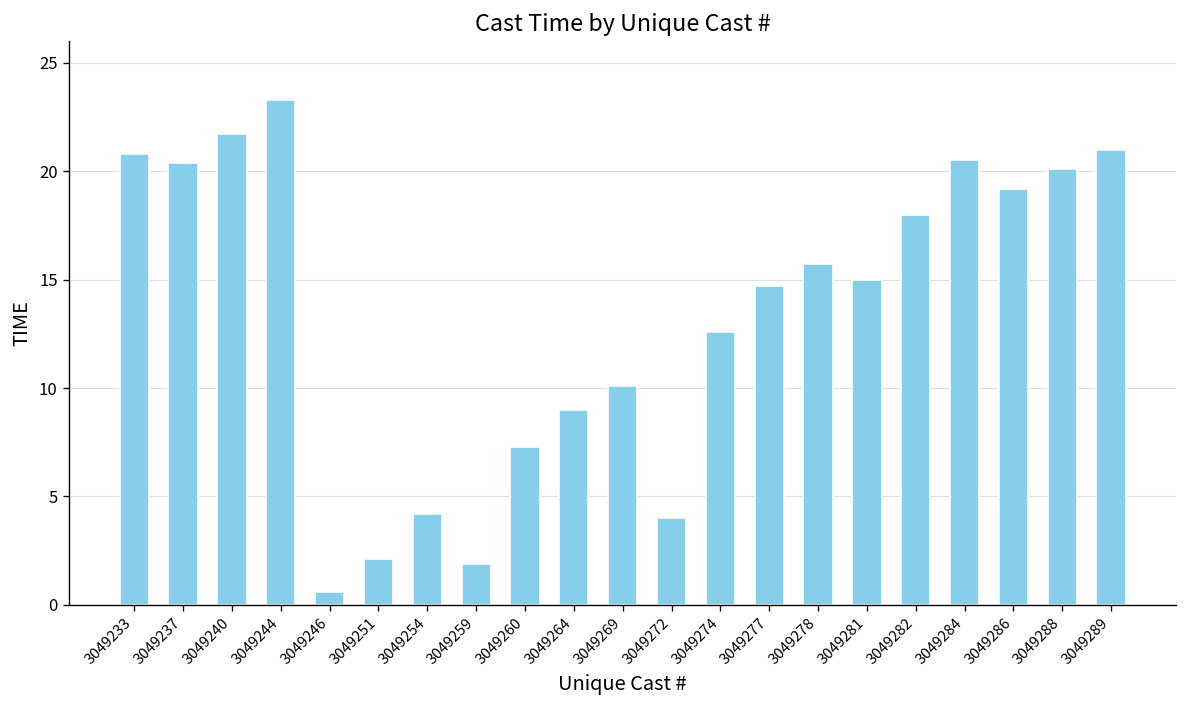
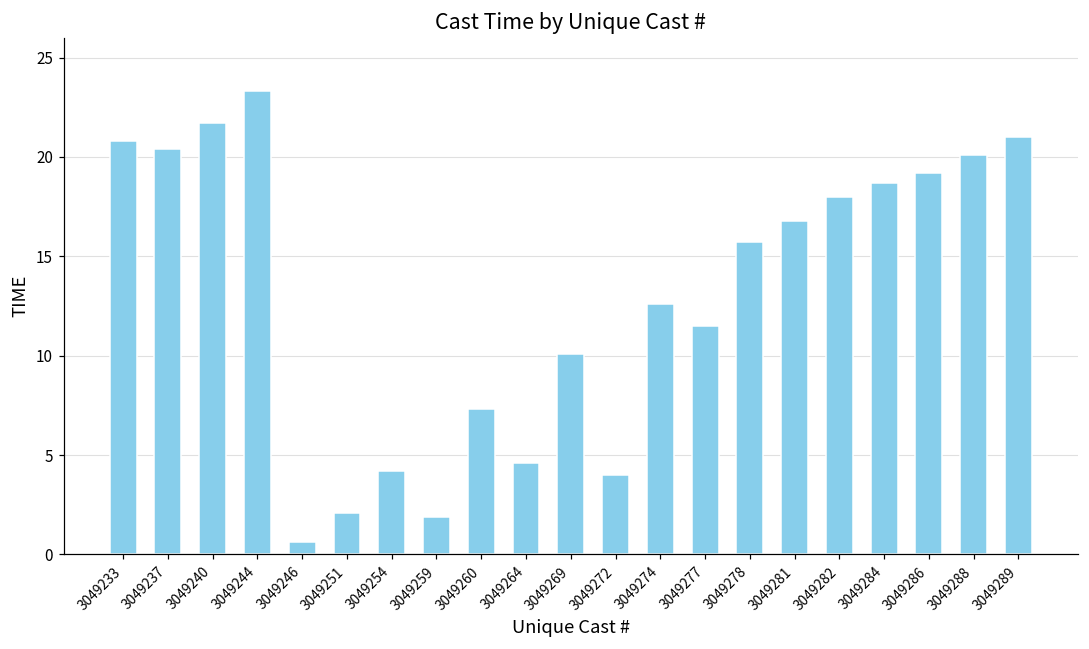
3049264: 9.0 -> 4.6
3049277: 14.7 -> 11.5
3049281: 15.0 -> 16.8
3049284: 20.5 -> 18.7
